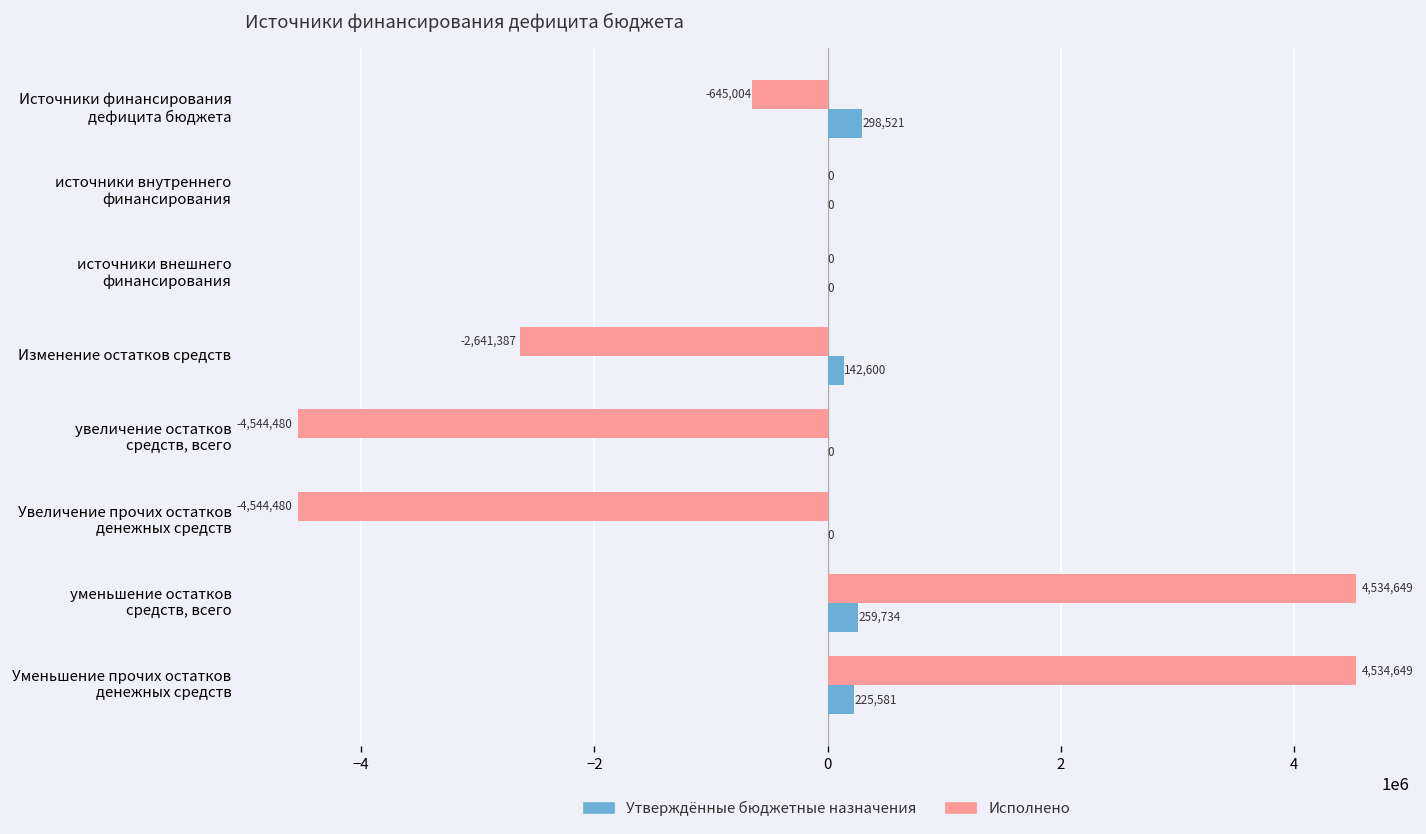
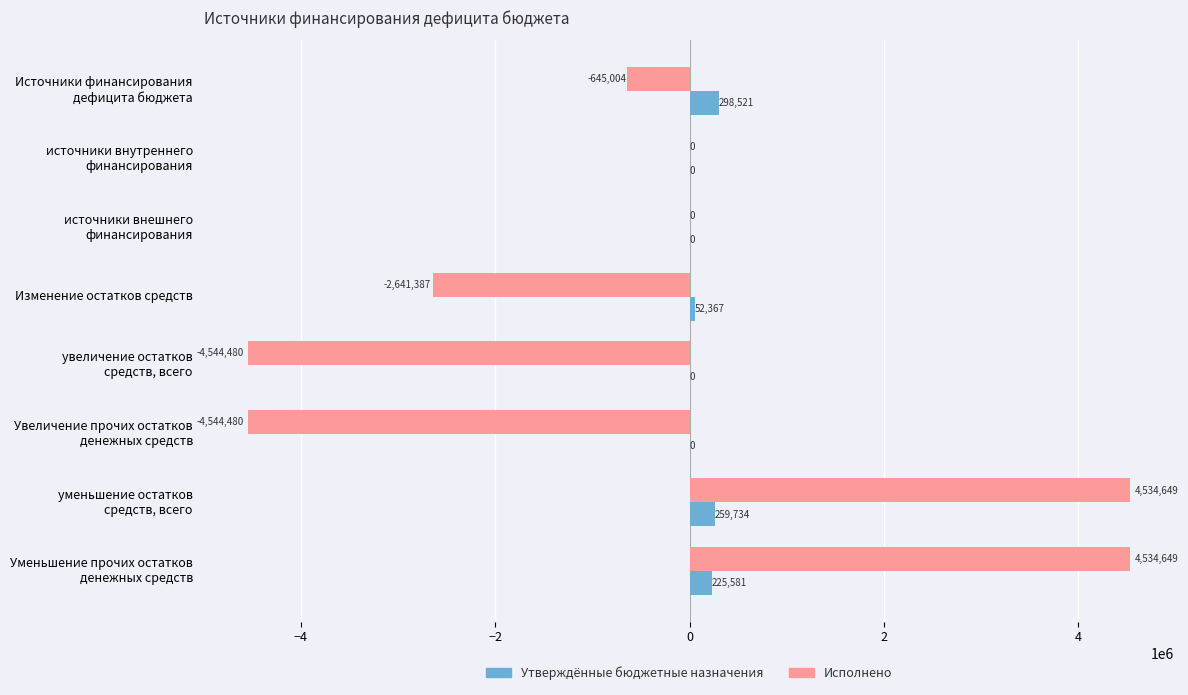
Утверждённые бюджетные назначения, Изменение остатков средств: 142,600 -> 52,367
